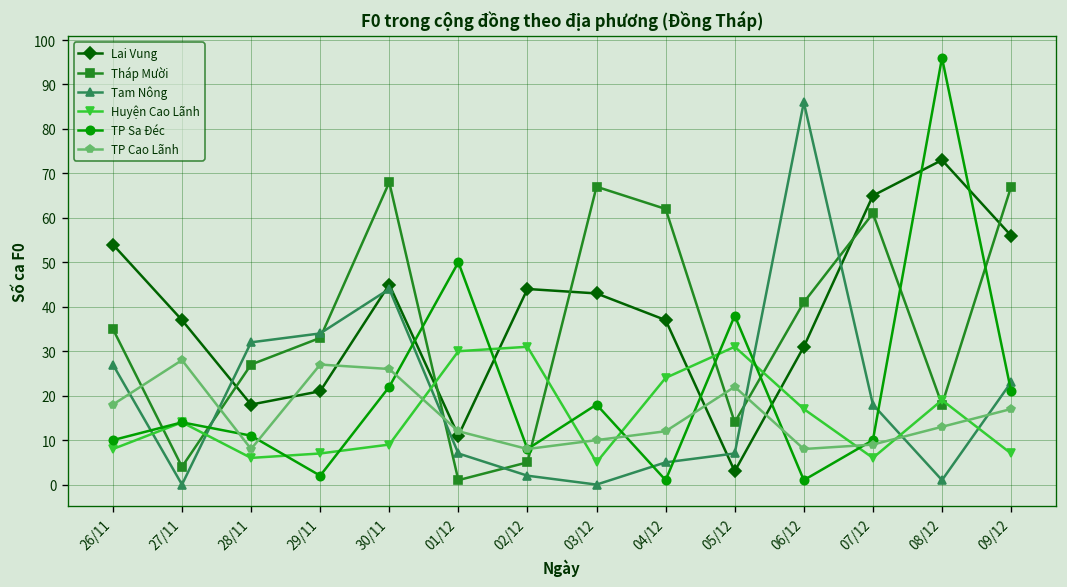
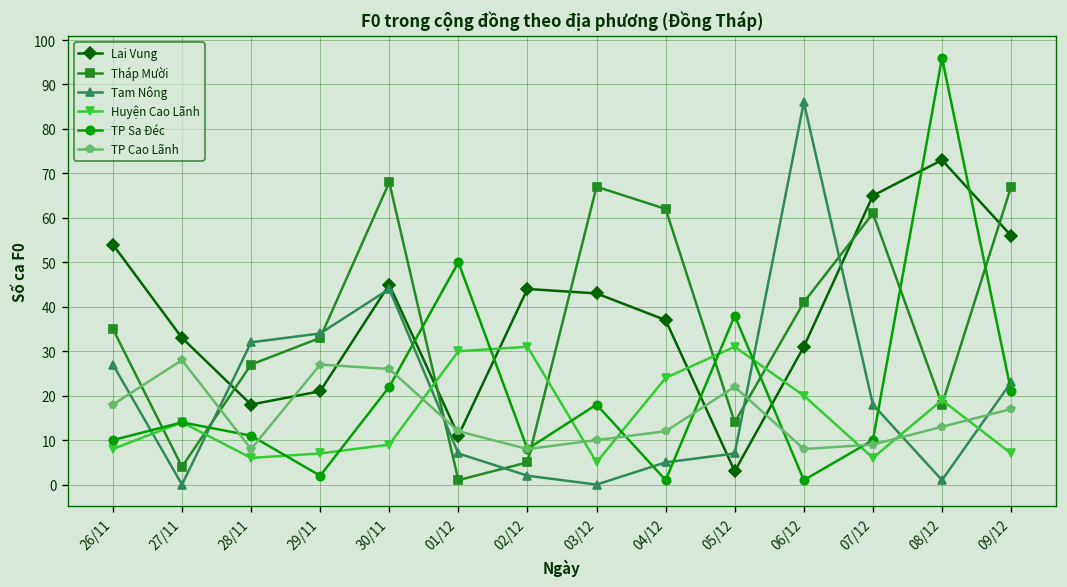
Lai Vung, 27/11: 37 -> 33
Huyện Cao Lãnh, 06/12: 17 -> 20
